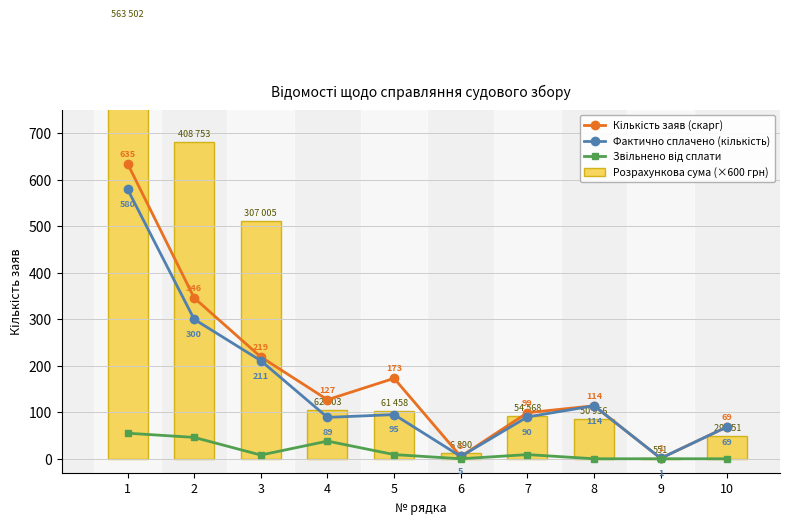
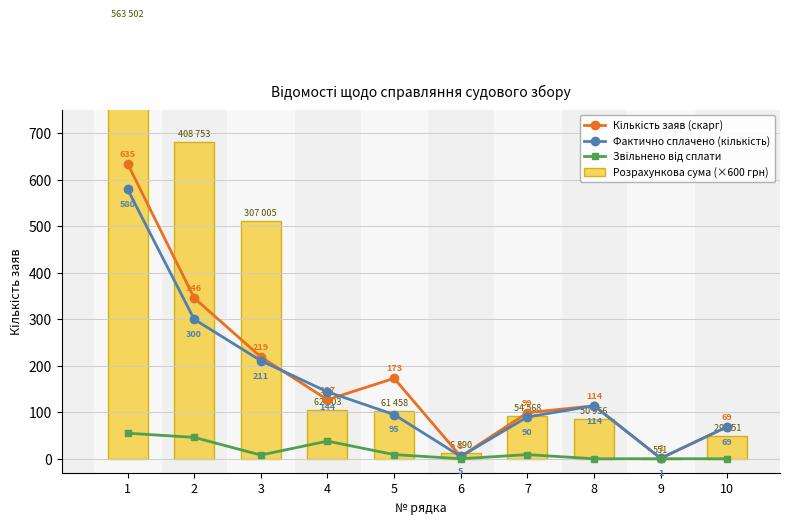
Фактично сплачено (кількість), 4: 89 -> 144
